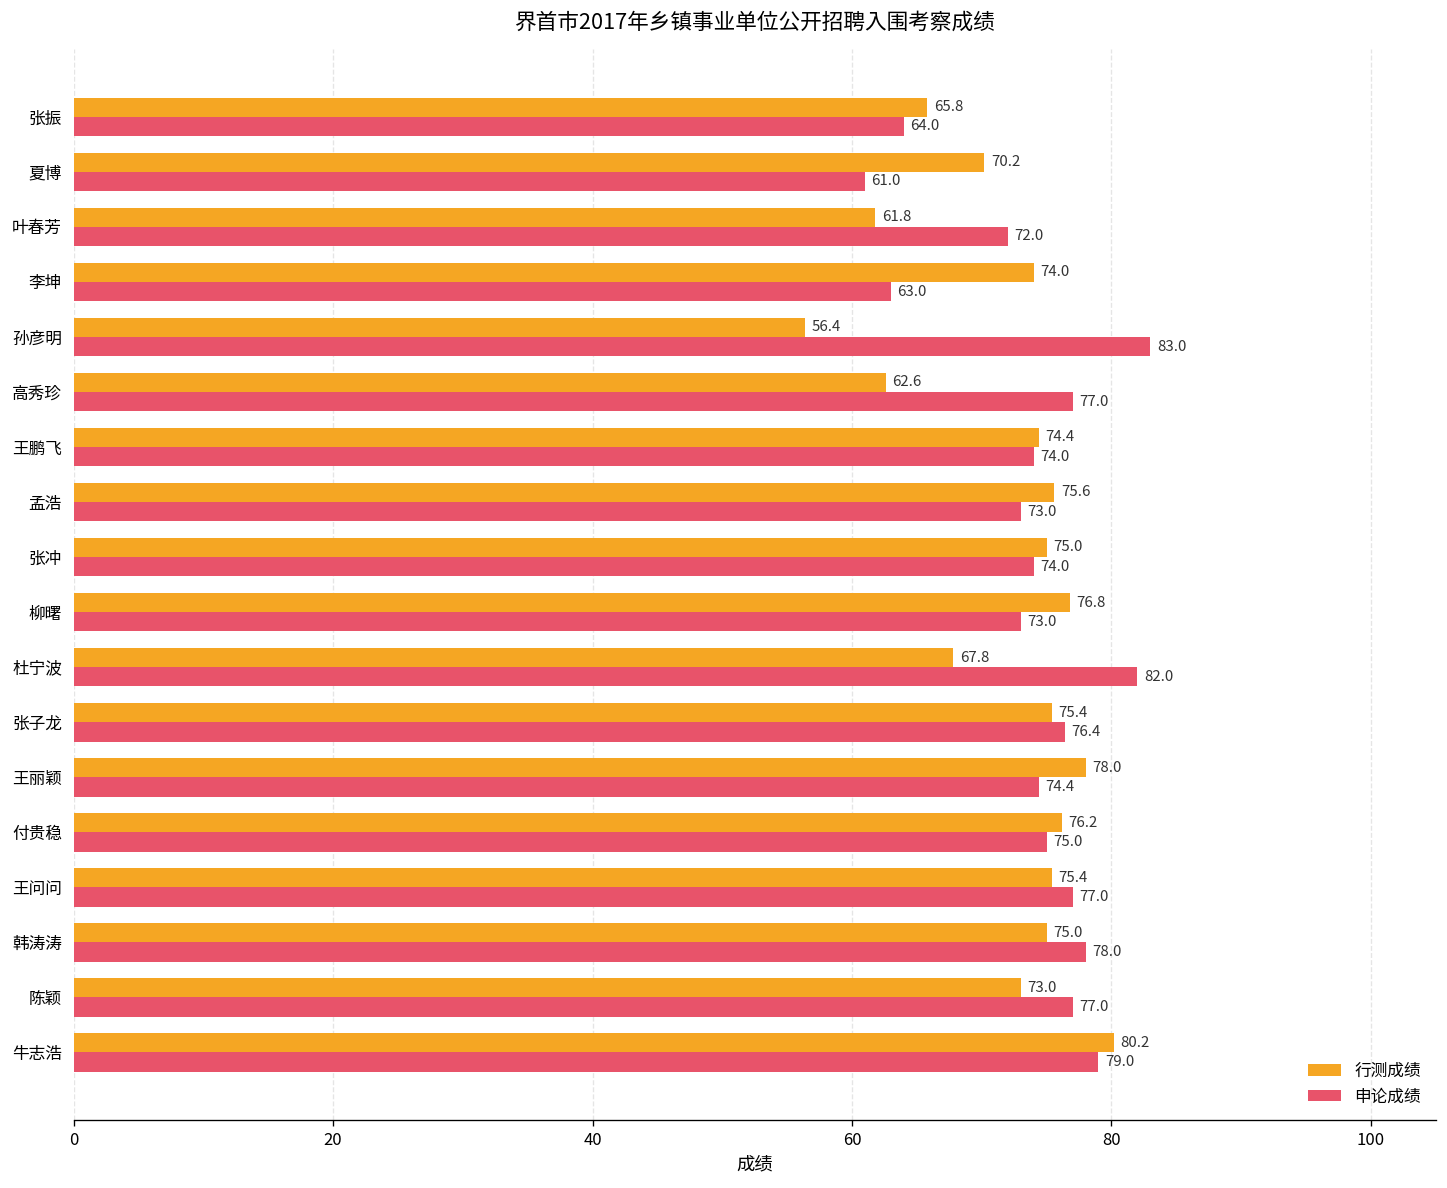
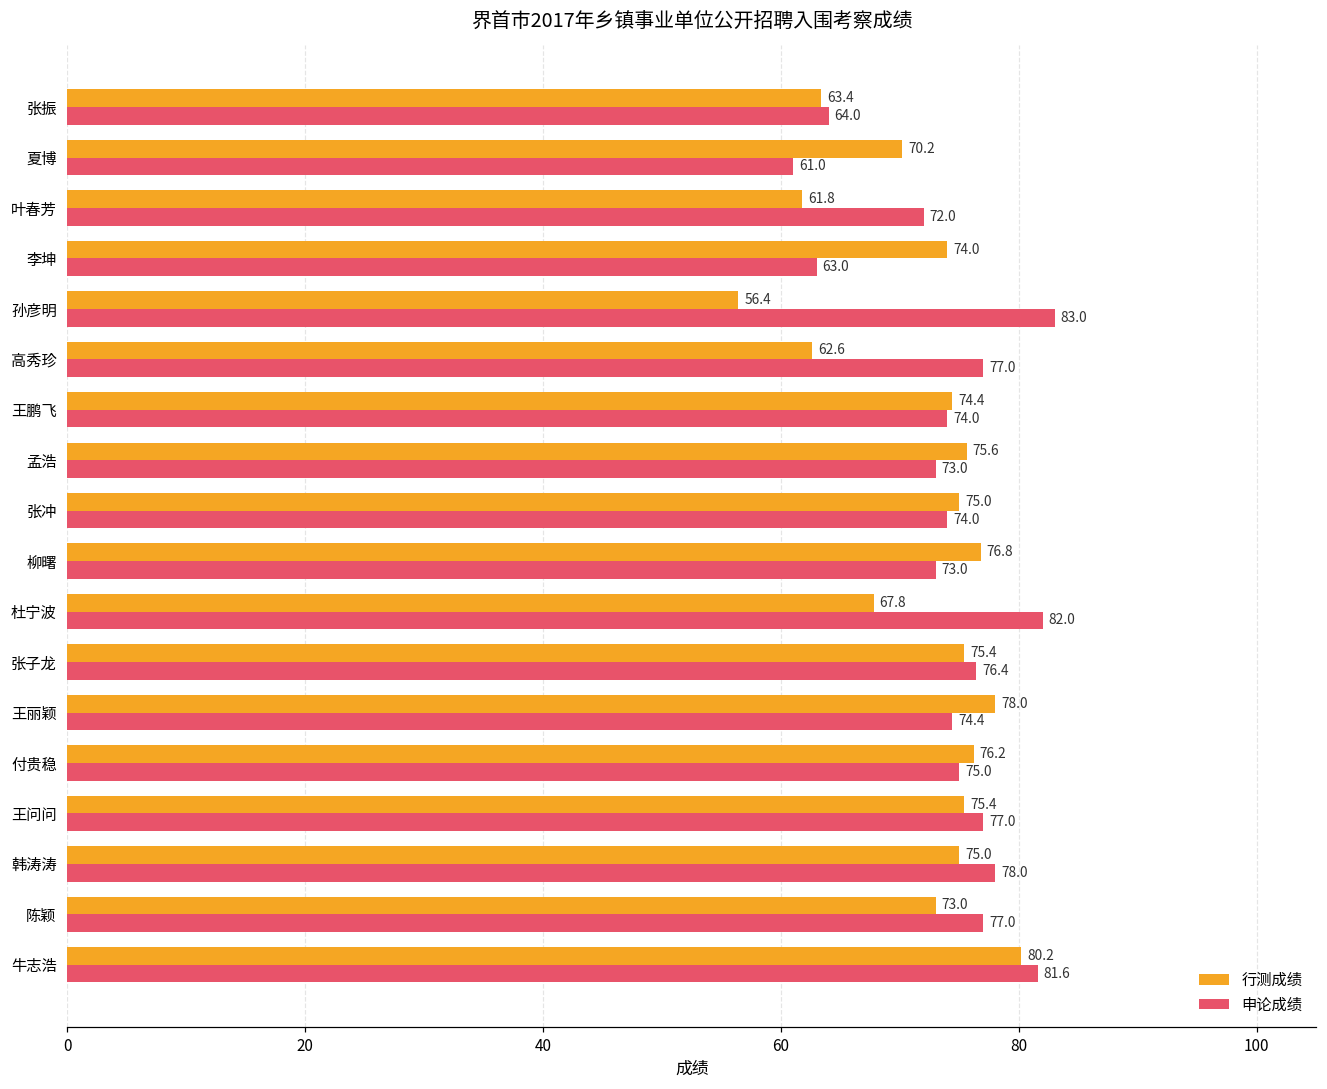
行测成绩, 张振: 65.8 -> 63.4
申论成绩, 牛志浩: 79.0 -> 81.6
